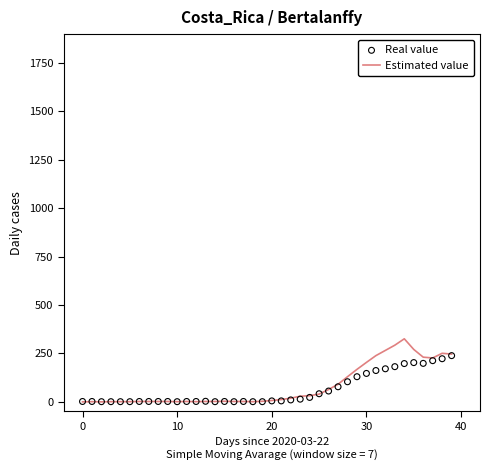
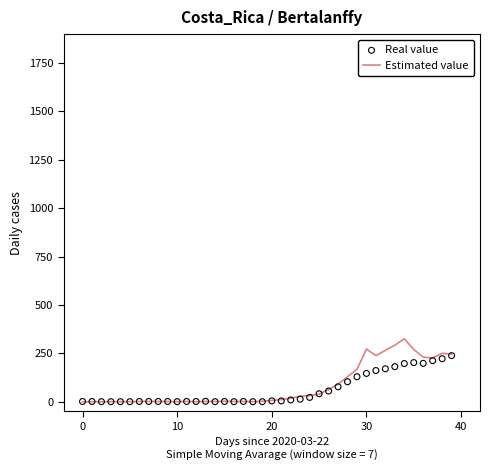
Estimated value, 30: 200 -> 270
